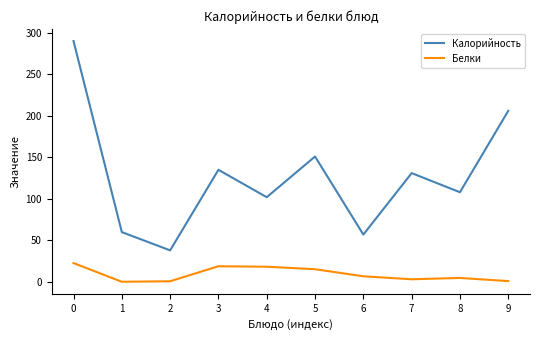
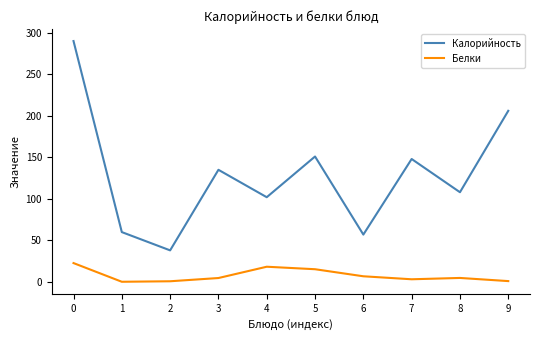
Белки, 3: 20 -> 0
Калорийность, 7: 130 -> 150
